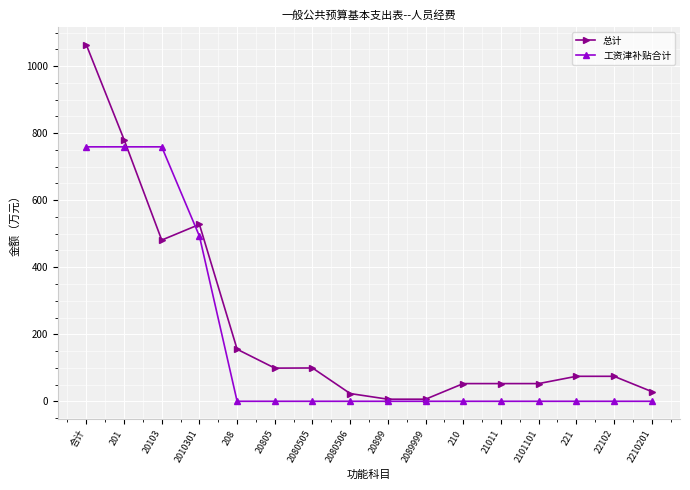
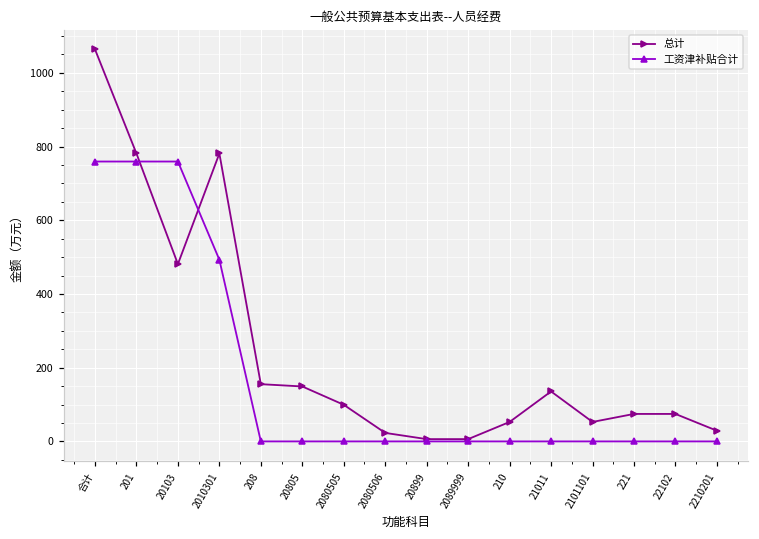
总计, 2010301: 530 -> 780
总计, 20805: 100 -> 150
总计, 21011: 50 -> 140
